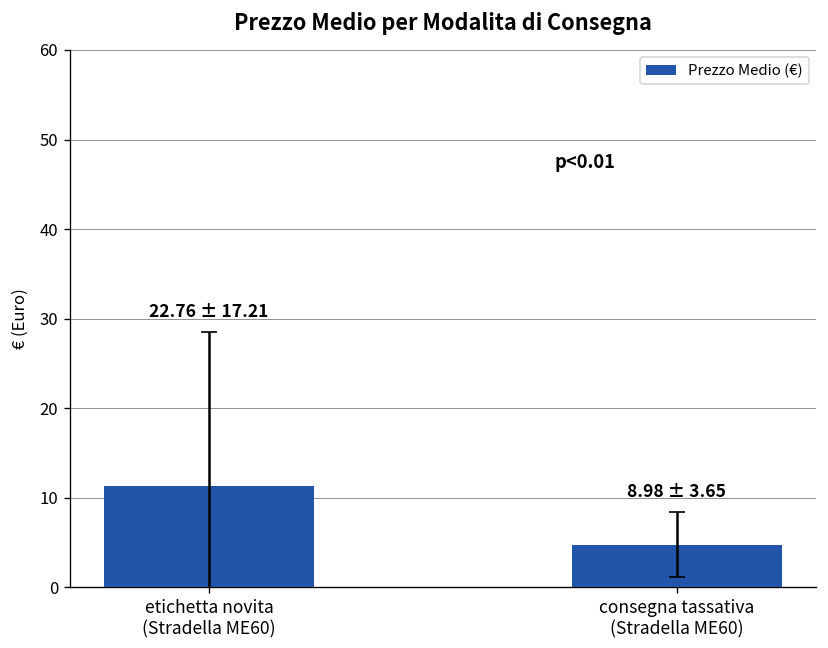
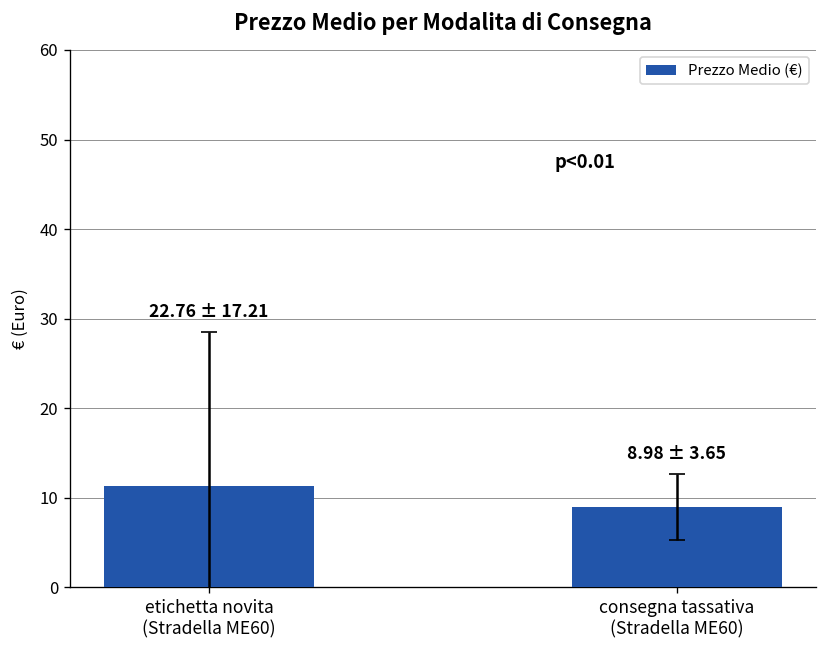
Prezzo Medio (€), consegna tassativa (Stradella ME60): 5 -> 9
